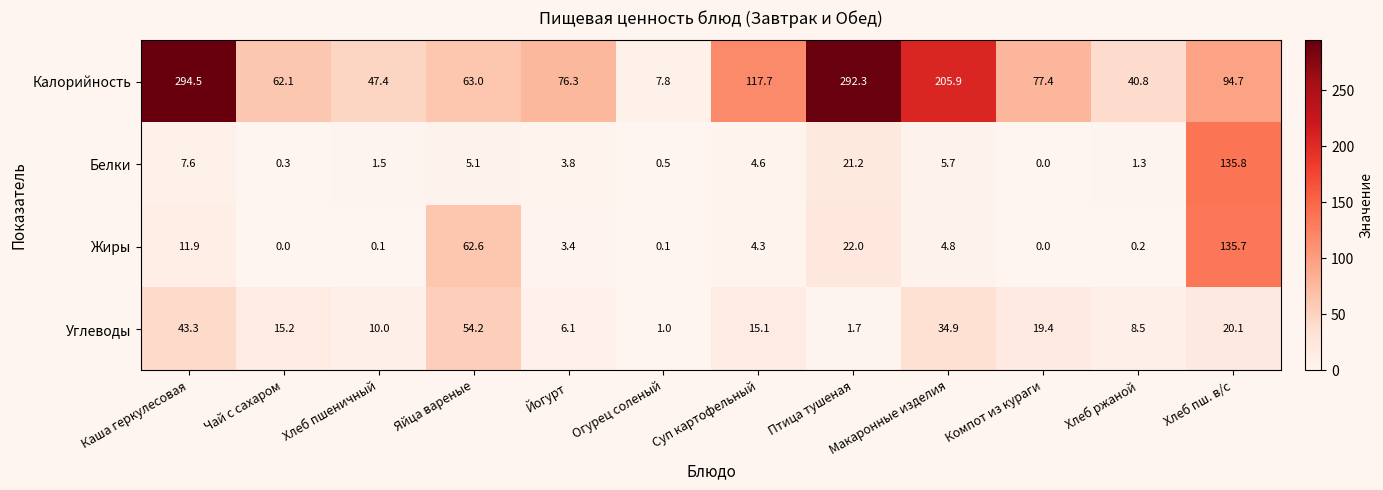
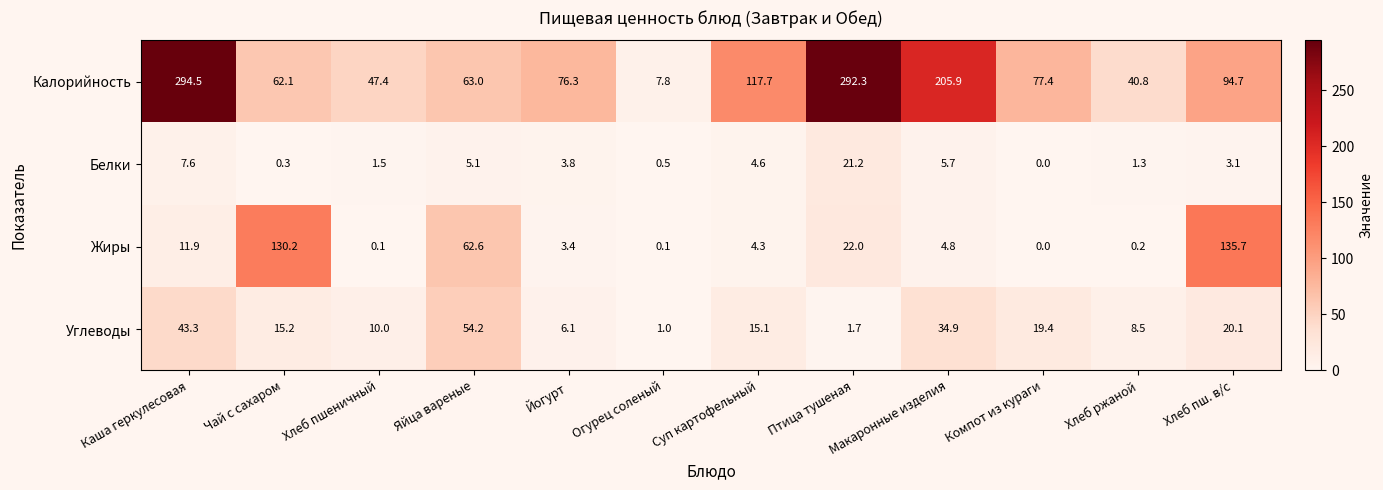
Белки, Хлеб пш. в/с: 135.8 -> 3.1
Жиры, Чай с сахаром: 0.0 -> 130.2
